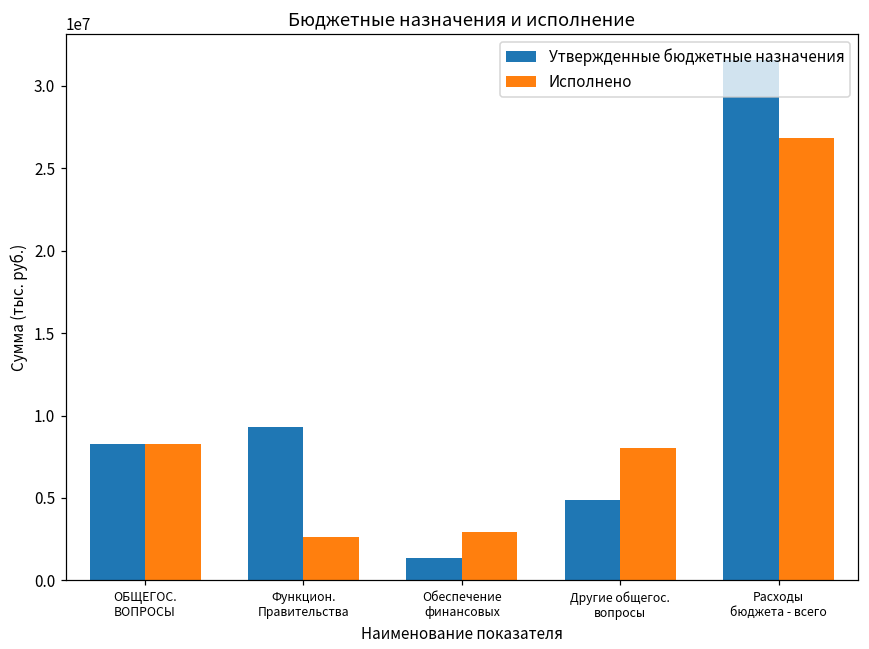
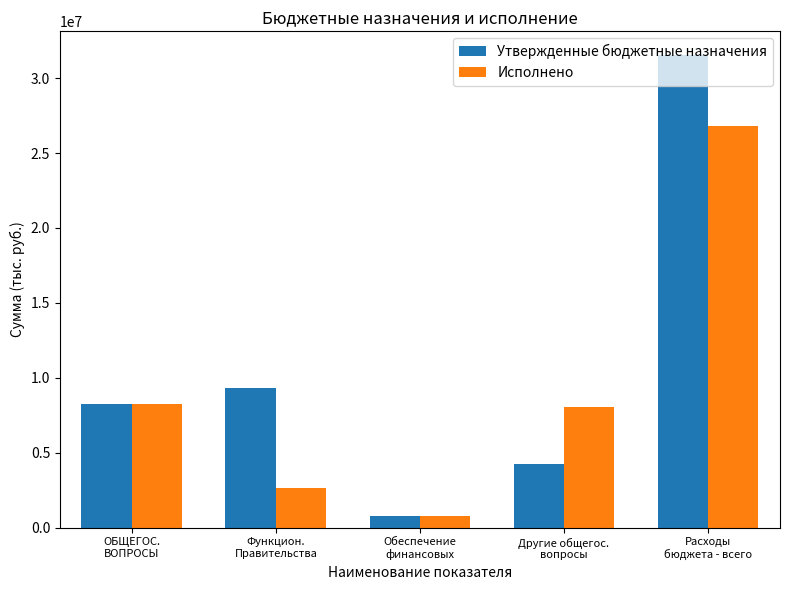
Утвержденные бюджетные назначения, Обеспечение финансовых: 1400000 -> 800000
Исполнено, Обеспечение финансовых: 2900000 -> 800000
Утвержденные бюджетные назначения, Другие общегос. вопросы: 4900000 -> 4200000
